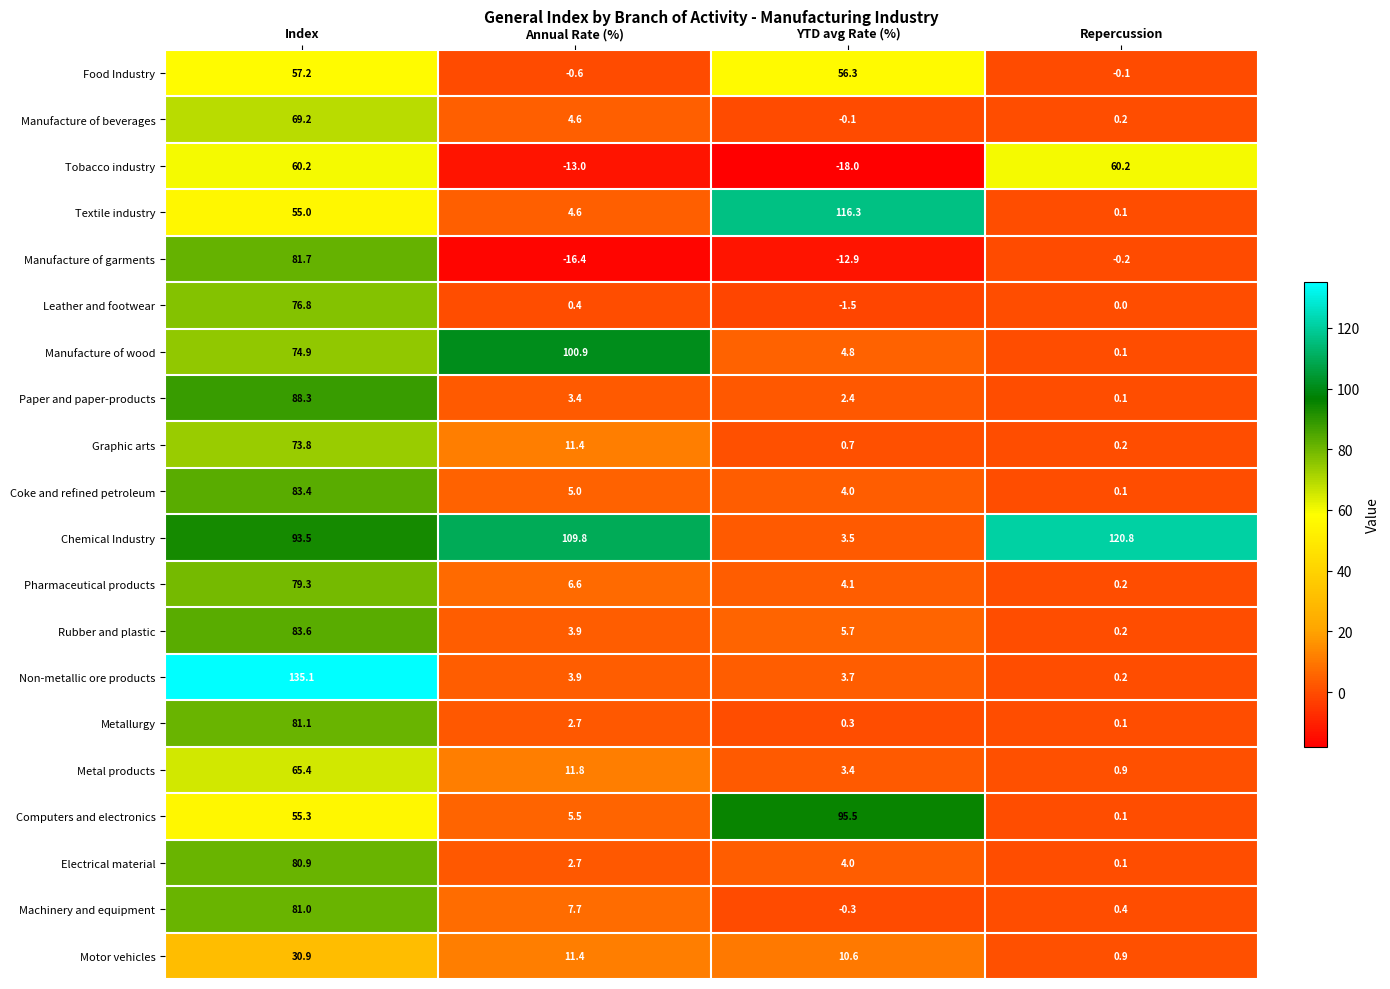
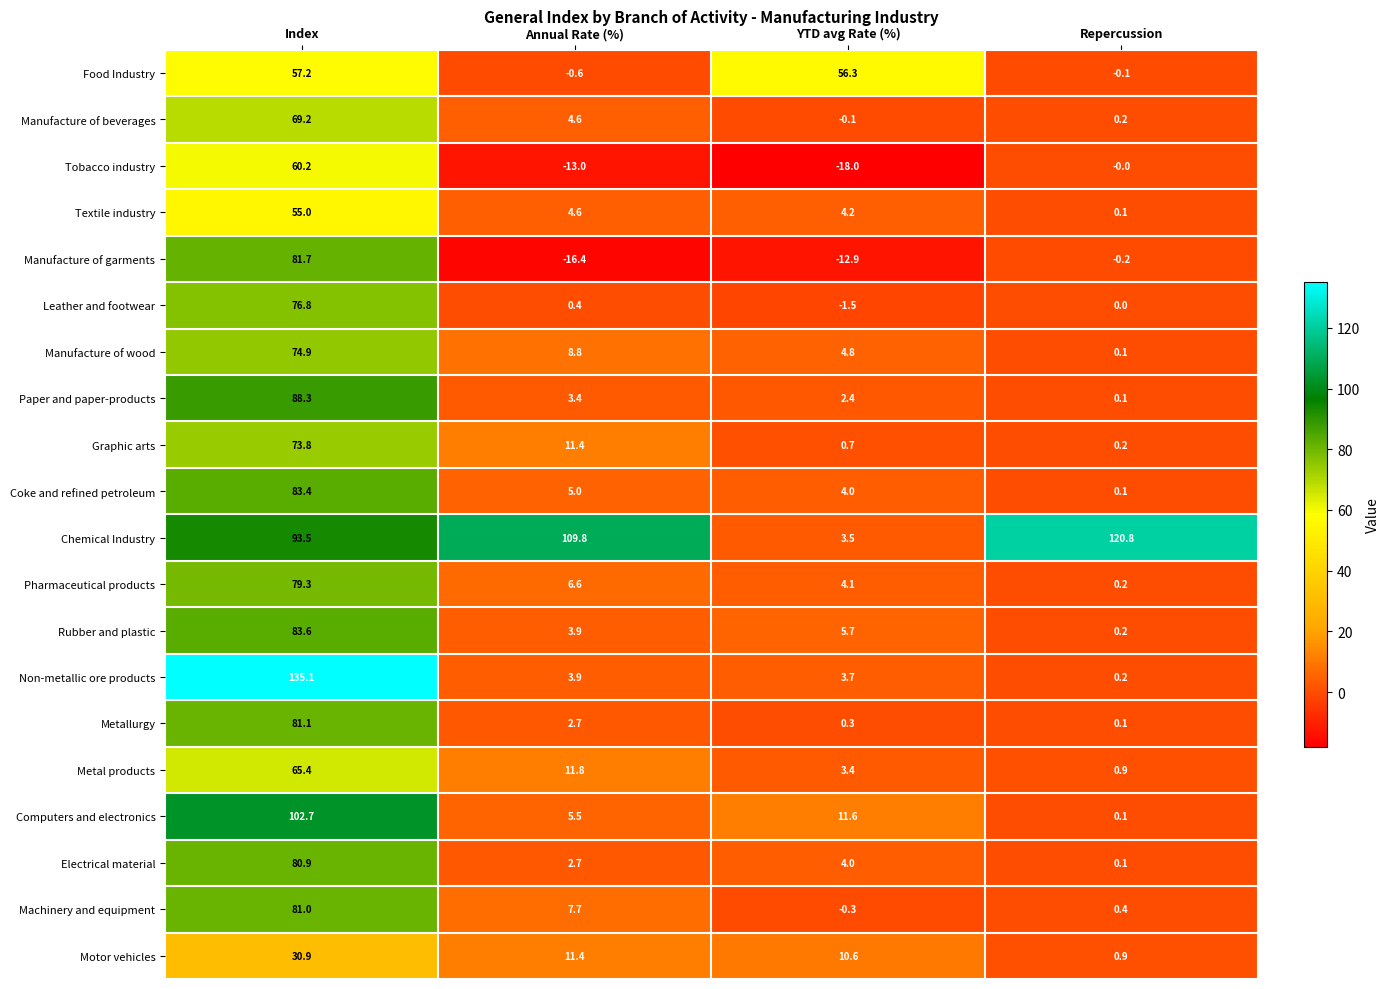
Tobacco industry, Repercussion: 60.2 -> -0.0
Textile industry, YTD avg Rate (%): 116.3 -> 4.2
Manufacture of wood, Annual Rate (%): 100.9 -> 8.8
Computers and electronics, Index: 55.3 -> 102.7
Computers and electronics, YTD avg Rate (%): 95.5 -> 11.6
